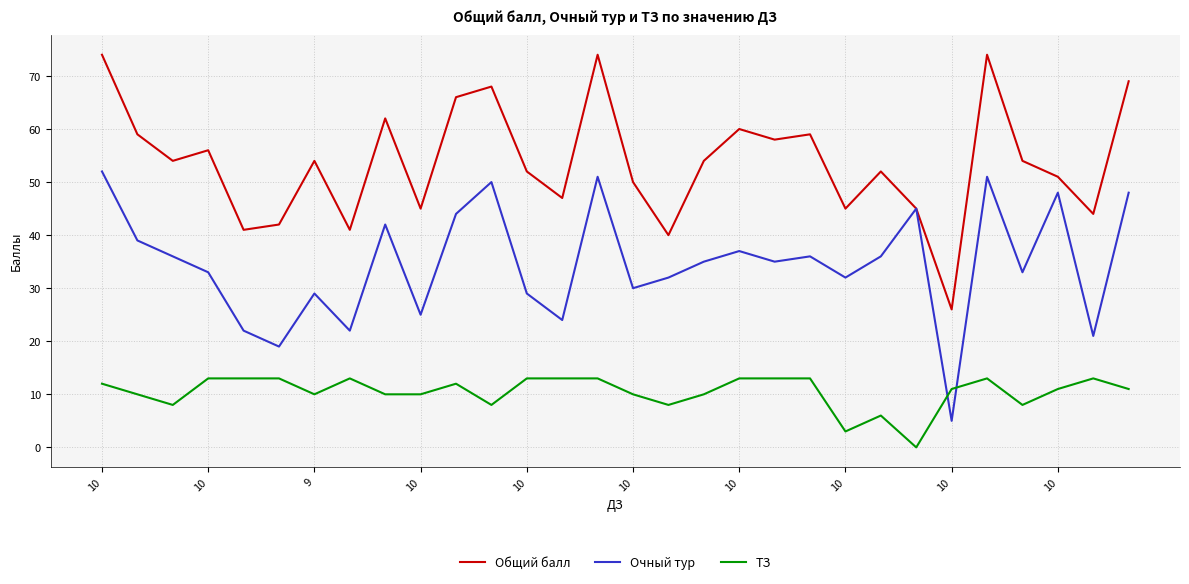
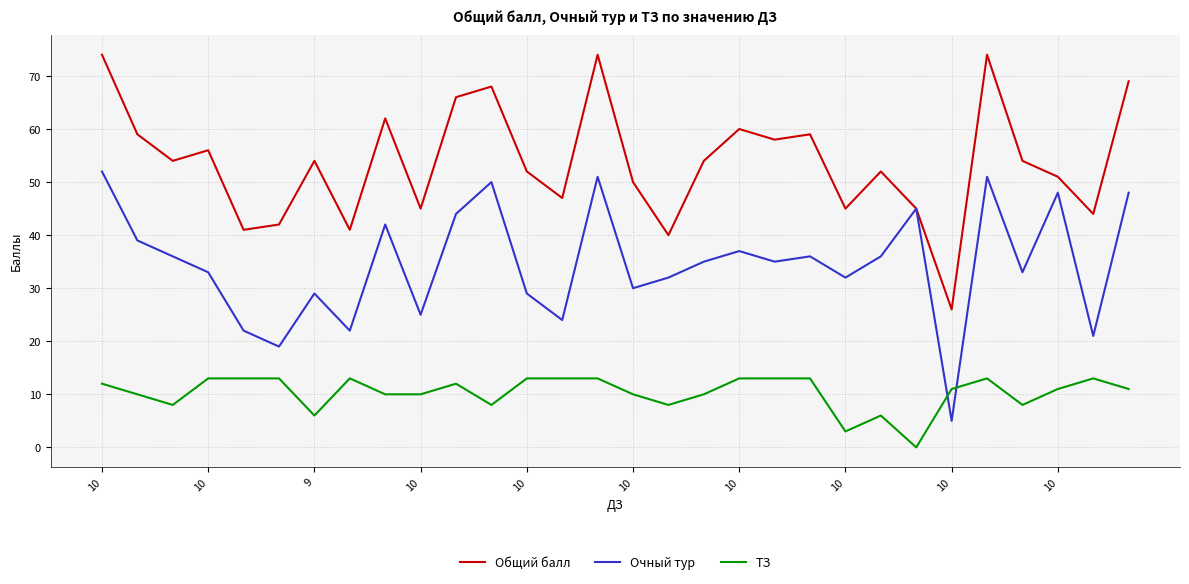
ТЗ, 9: 10 -> 6
